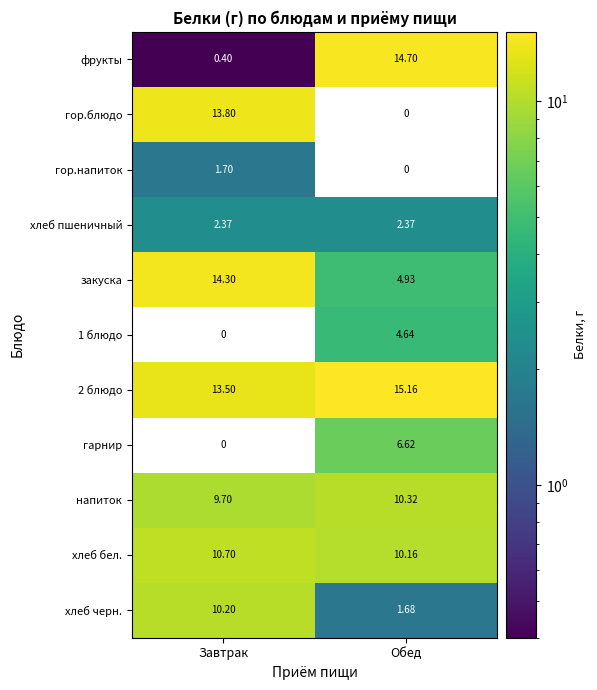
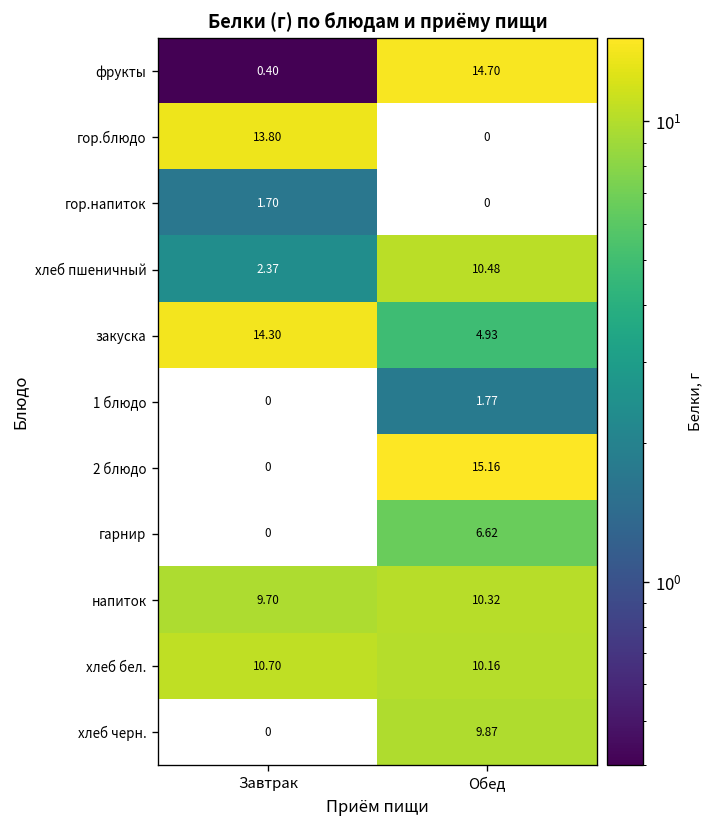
хлеб пшеничный, Обед: 2.37 -> 10.48
1 блюдо, Обед: 4.64 -> 1.77
2 блюдо, Завтрак: 13.50 -> 0
хлеб черн., Завтрак: 10.20 -> 0
хлеб черн., Обед: 1.68 -> 9.87
